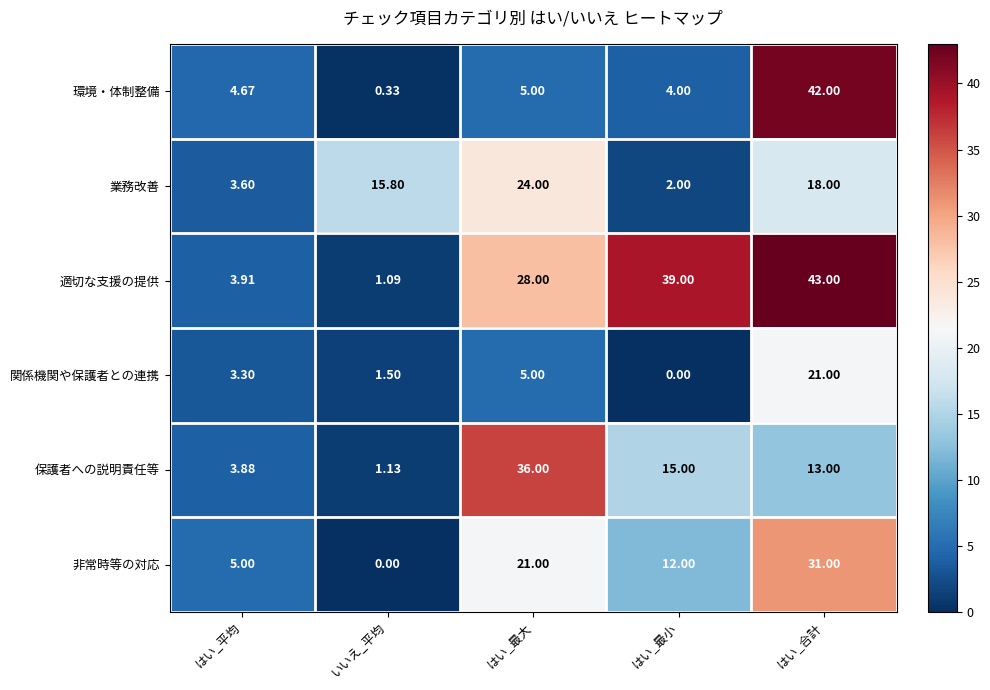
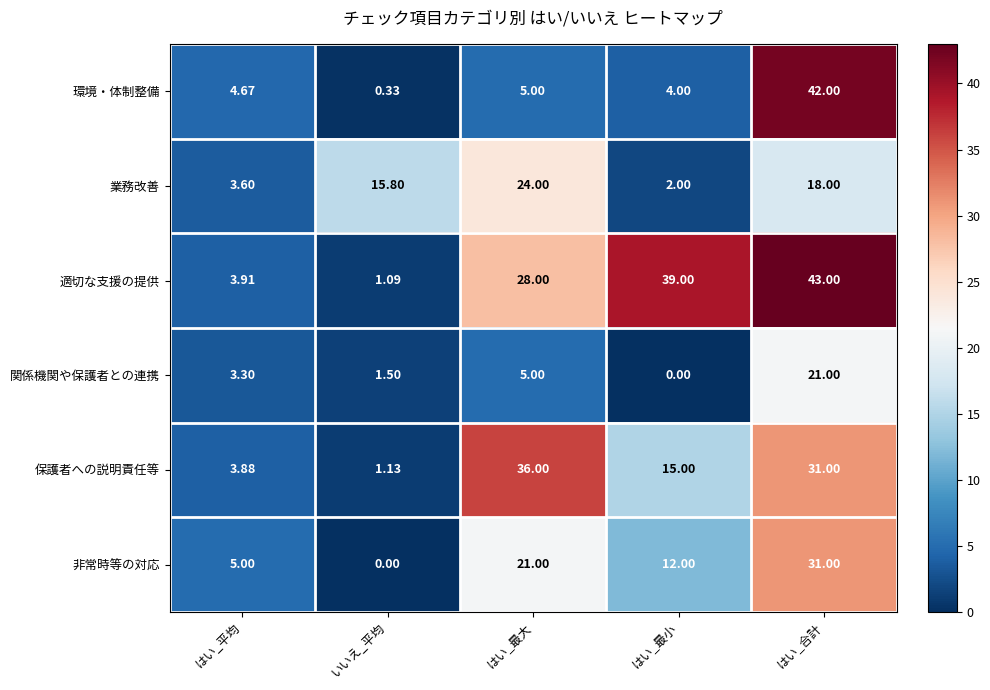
保護者への説明責任等, はい_合計: 13.00 -> 31.00
